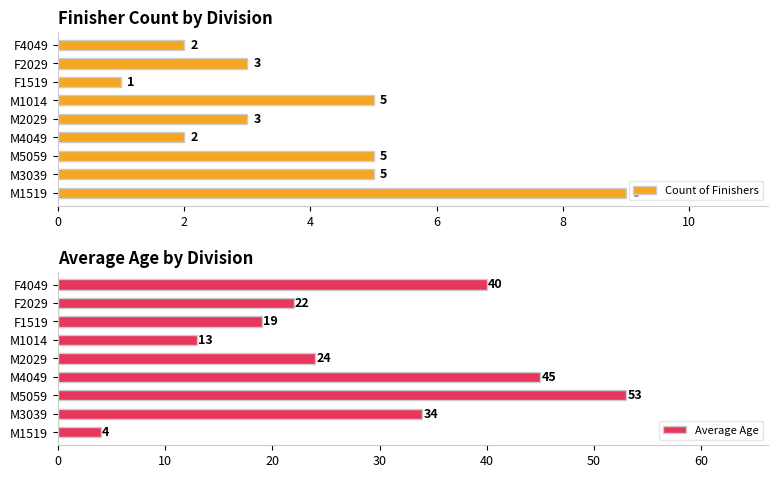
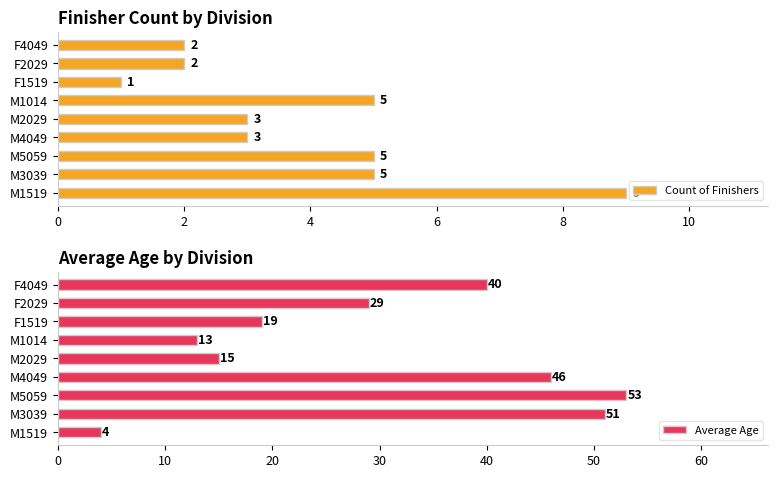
Finisher Count by Division, F2029: 3 -> 2
Finisher Count by Division, M4049: 2 -> 3
Average Age by Division, F2029: 22 -> 29
Average Age by Division, M2029: 24 -> 15
Average Age by Division, M4049: 45 -> 46
Average Age by Division, M3039: 34 -> 51
